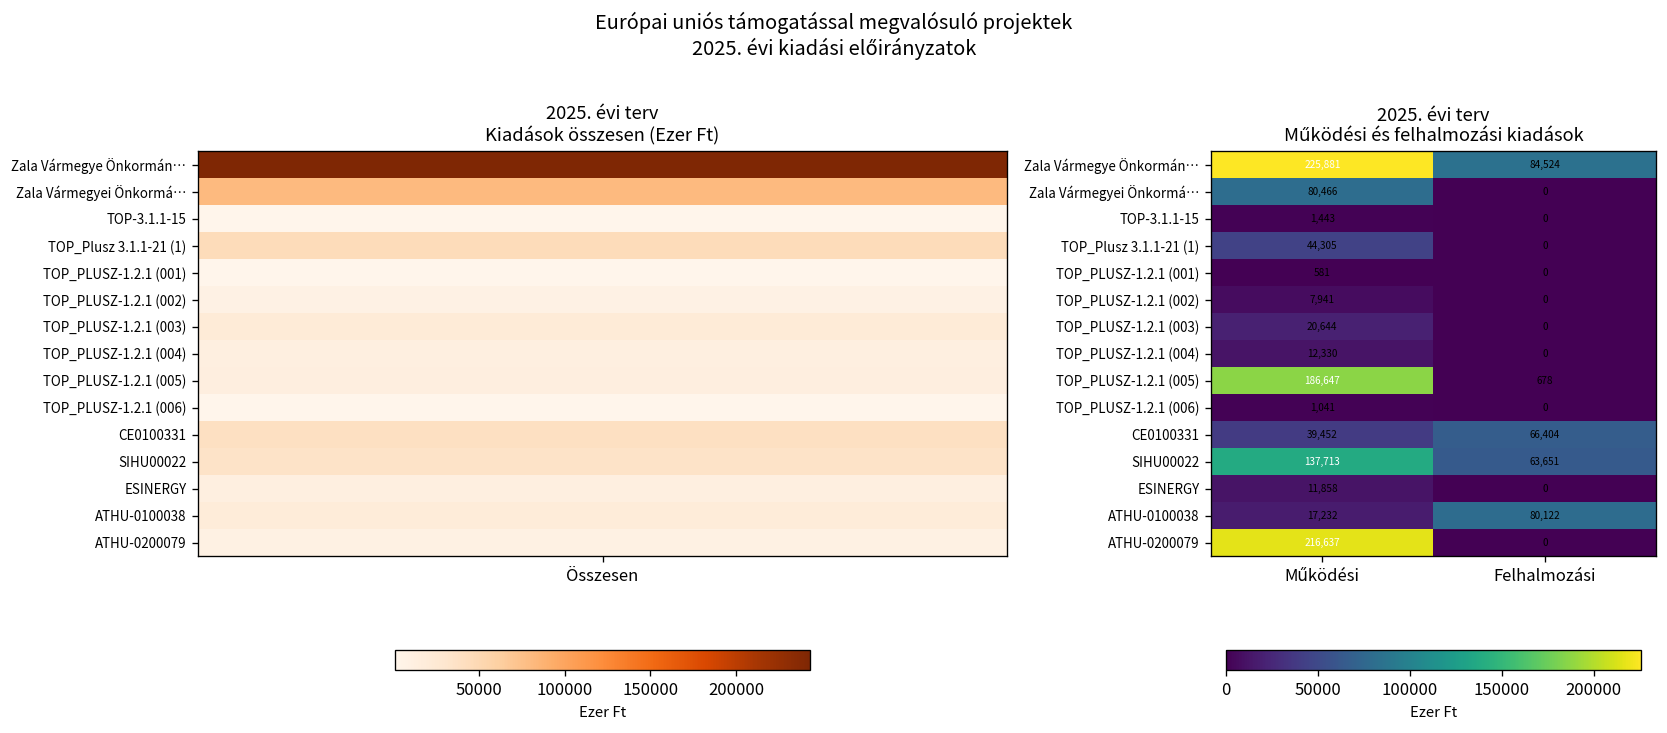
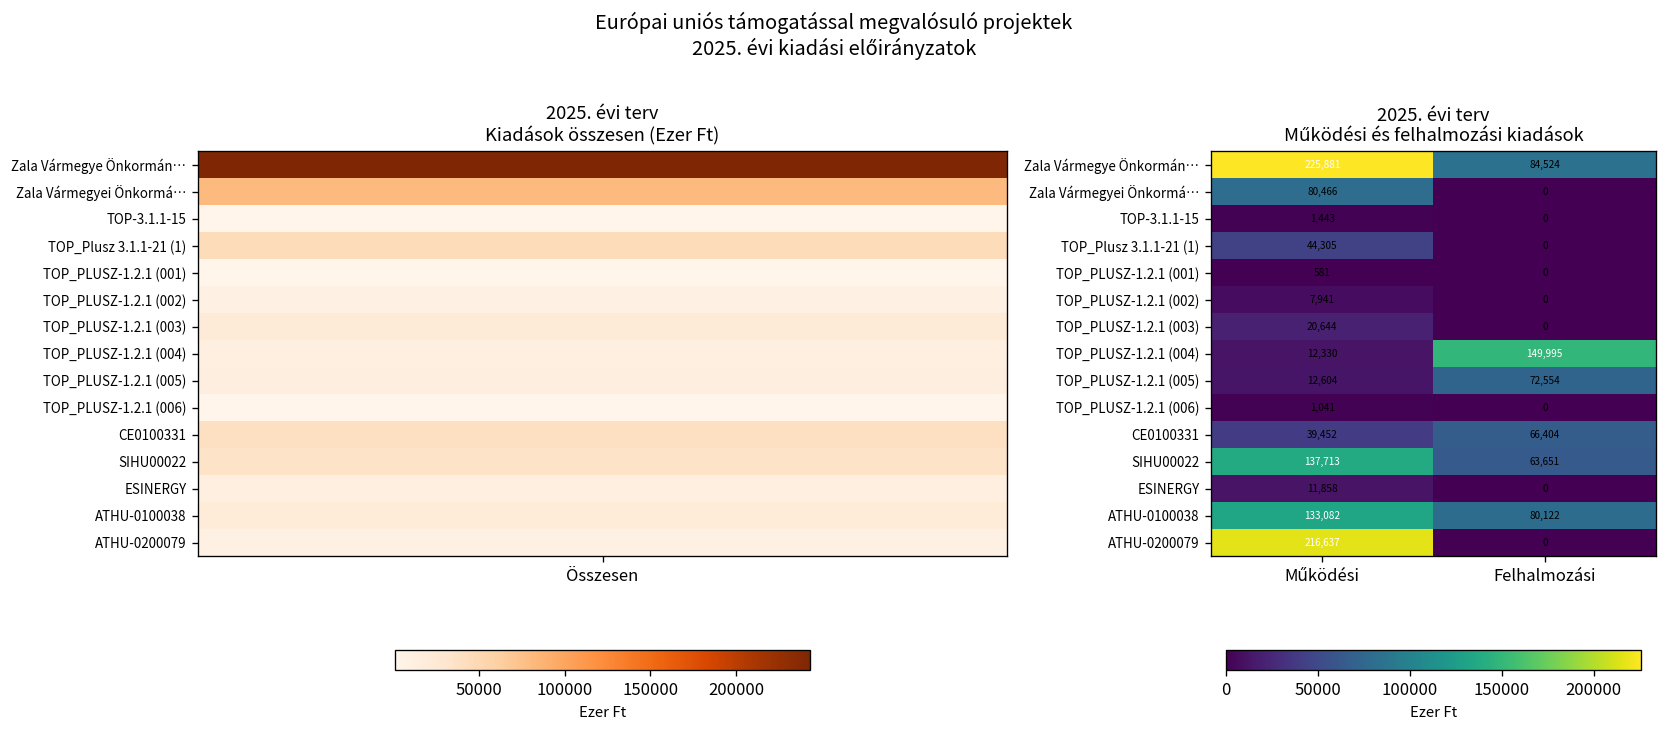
2025. évi terv Működési és felhalmozási kiadások, TOP_PLUSZ-1.2.1 (004), Felhalmozási: 0 -> 149,995
2025. évi terv Működési és felhalmozási kiadások, TOP_PLUSZ-1.2.1 (005), Működési: 186,647 -> 12,604
2025. évi terv Működési és felhalmozási kiadások, TOP_PLUSZ-1.2.1 (005), Felhalmozási: 678 -> 72,554
2025. évi terv Működési és felhalmozási kiadások, ATHU-0100038, Működési: 17,232 -> 133,082
